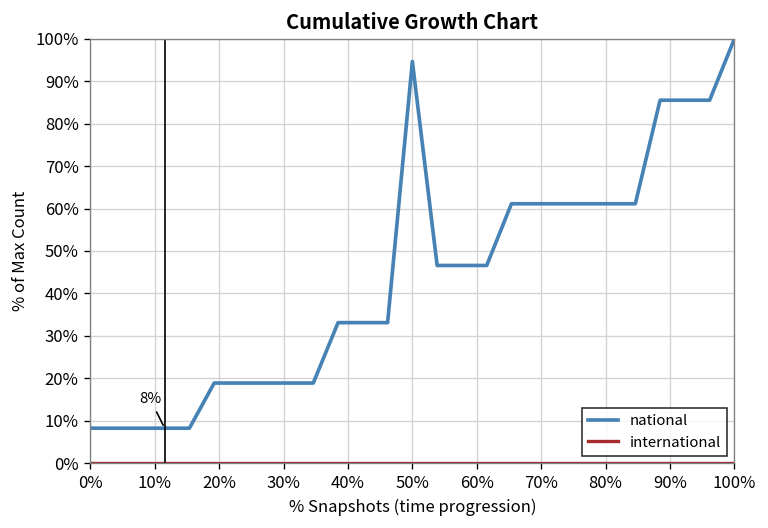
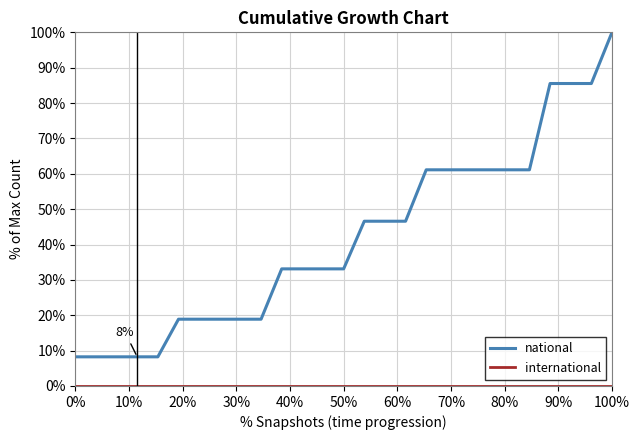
national, 50%: 95% -> 33%
